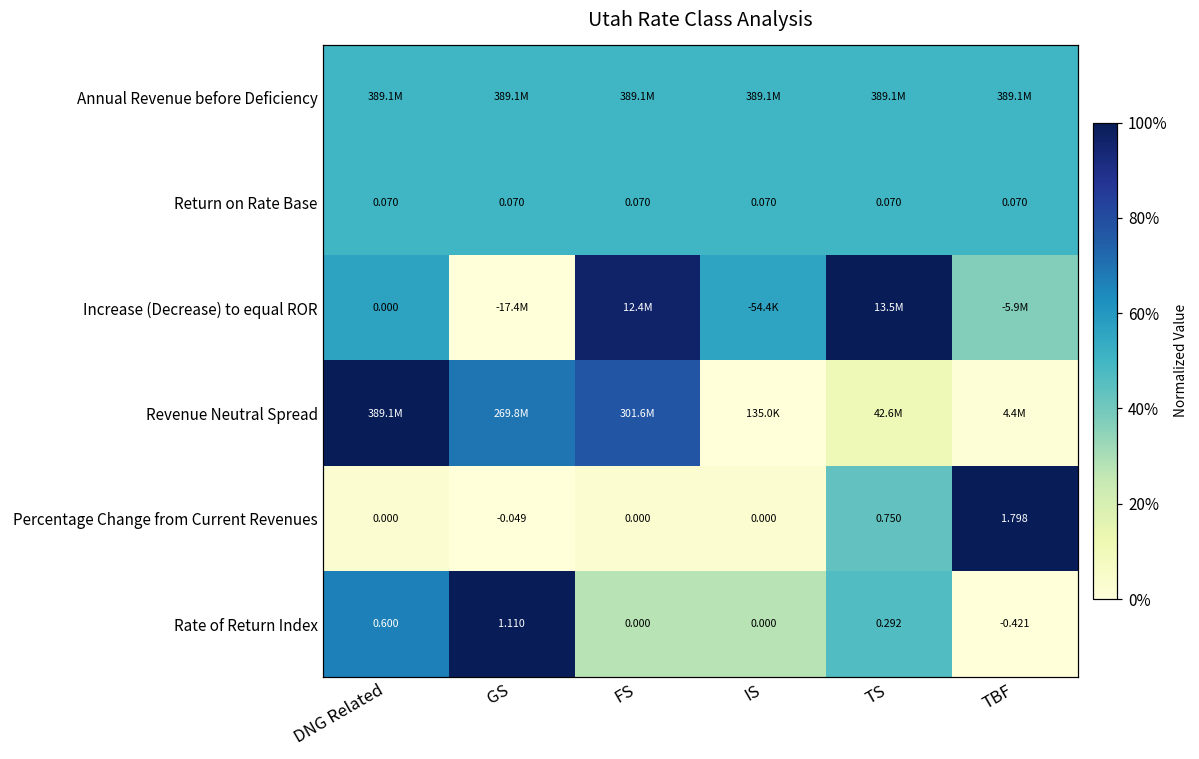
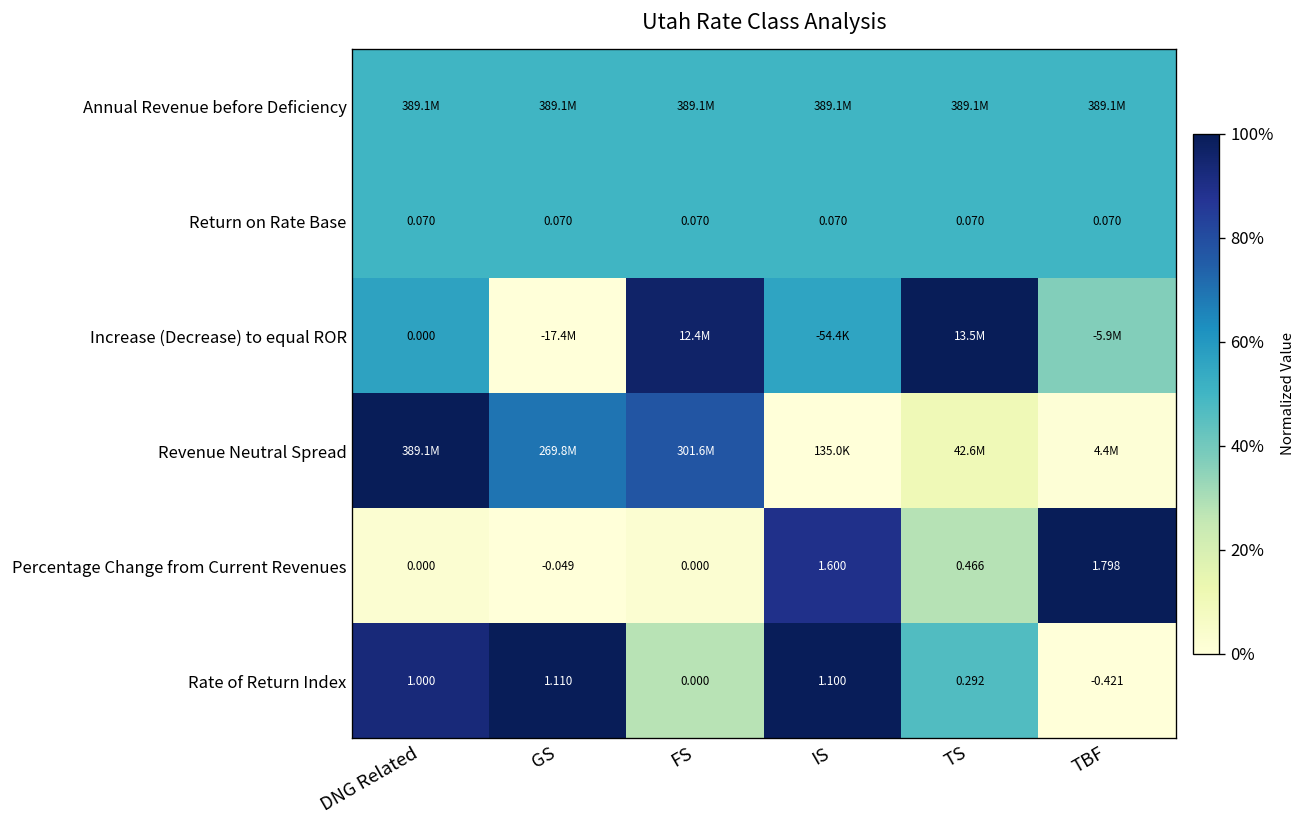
Percentage Change from Current Revenues, IS: 0.000 -> 1.600
Percentage Change from Current Revenues, TS: 0.750 -> 0.466
Rate of Return Index, DNG Related: 0.600 -> 1.000
Rate of Return Index, IS: 0.000 -> 1.100
